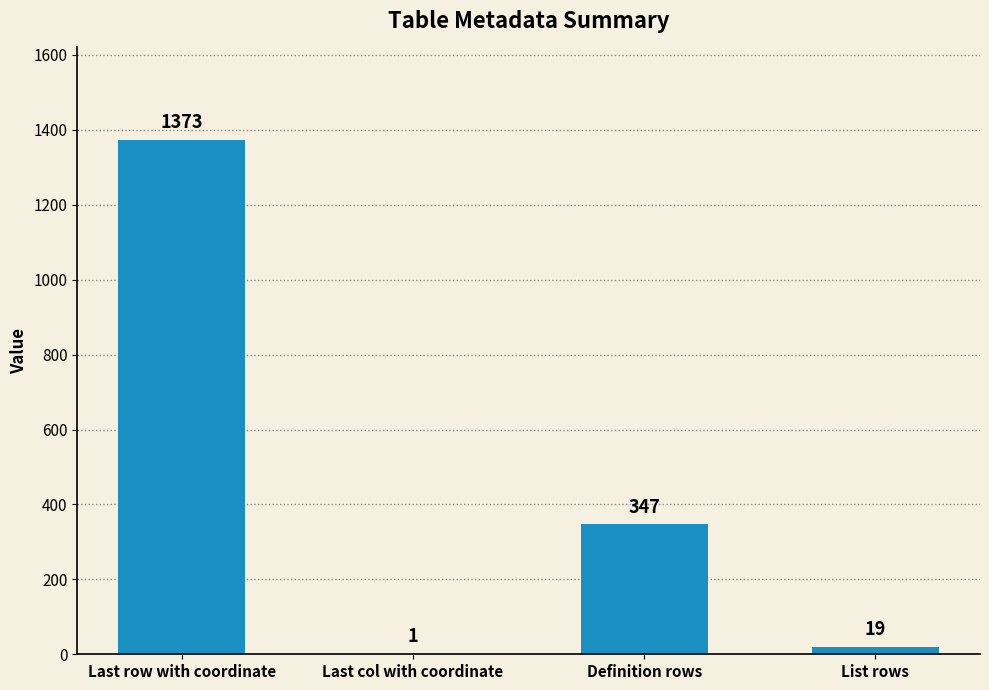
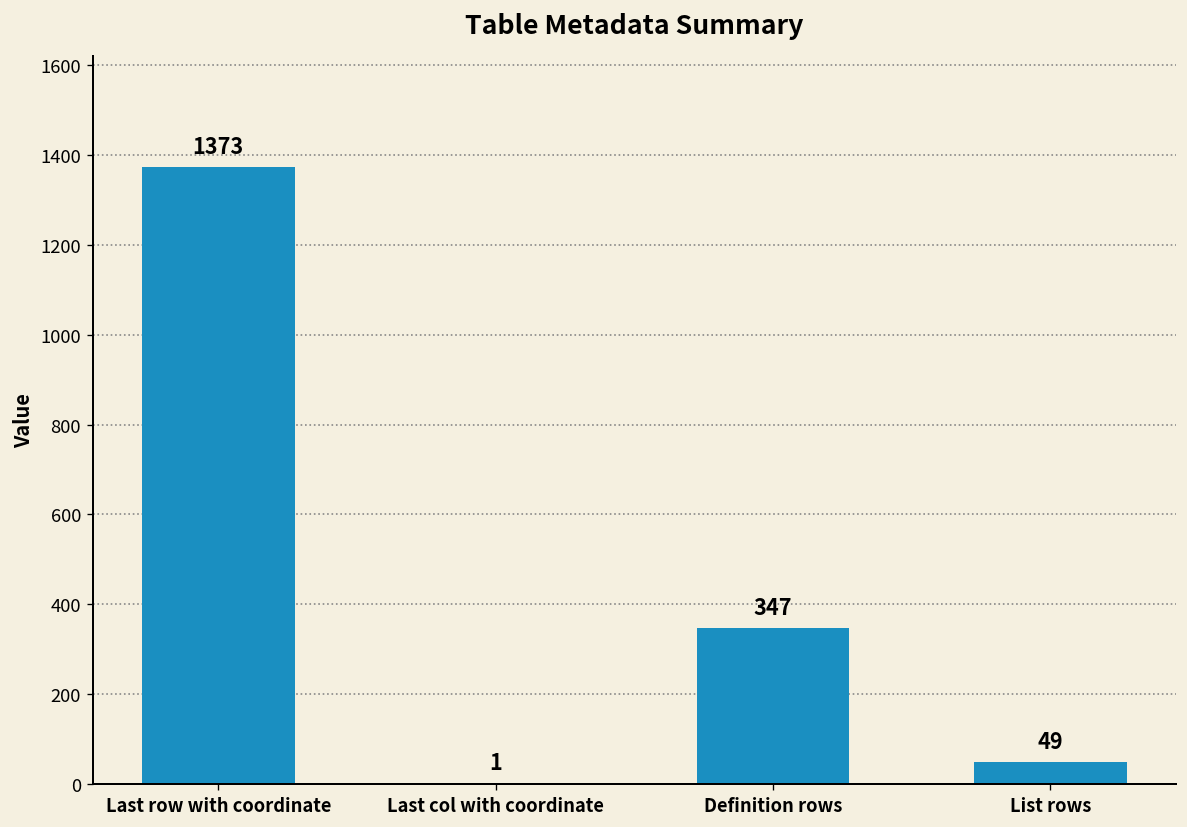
List rows: 19 -> 49
